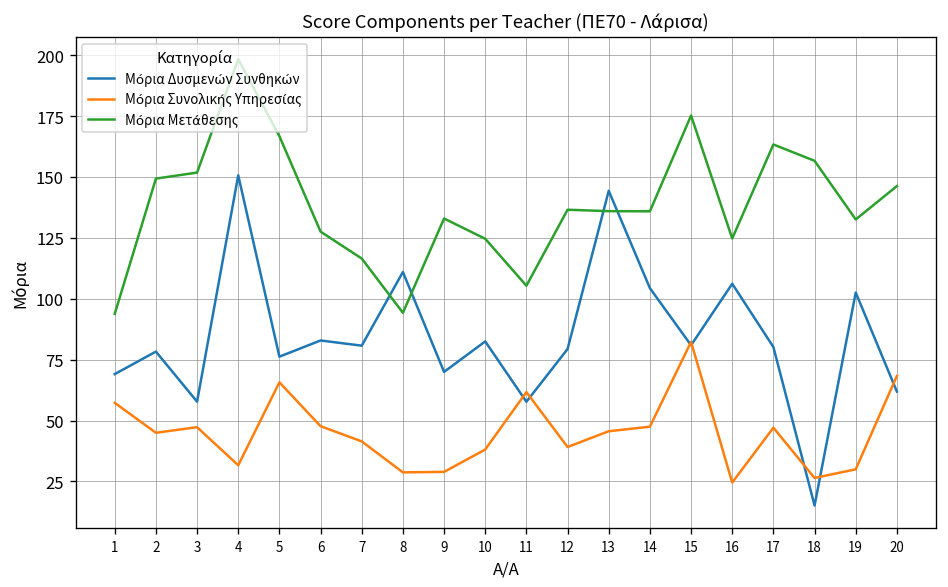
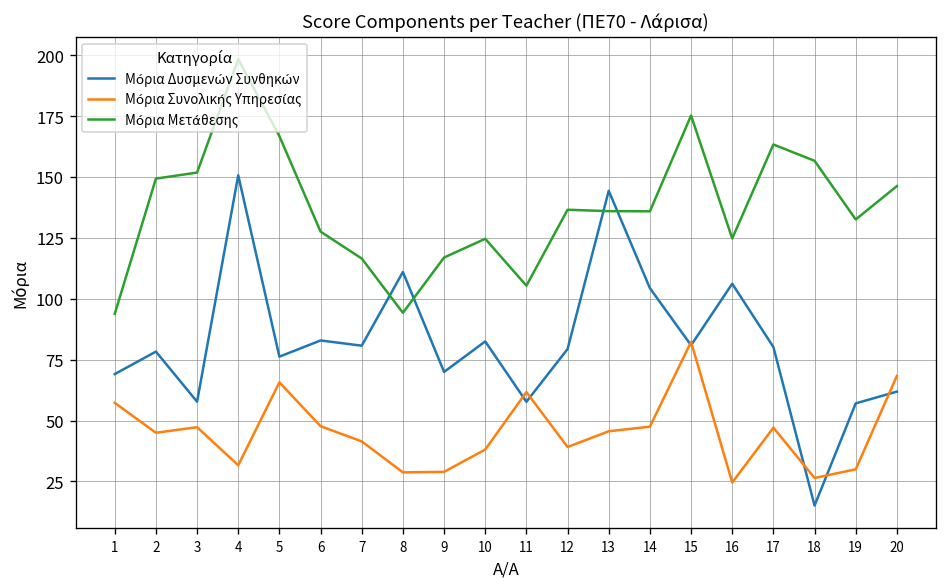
Μόρια Μετάθεσης, 9: 133 -> 117
Μόρια Δυσμενών Συνθηκών, 19: 103 -> 57
